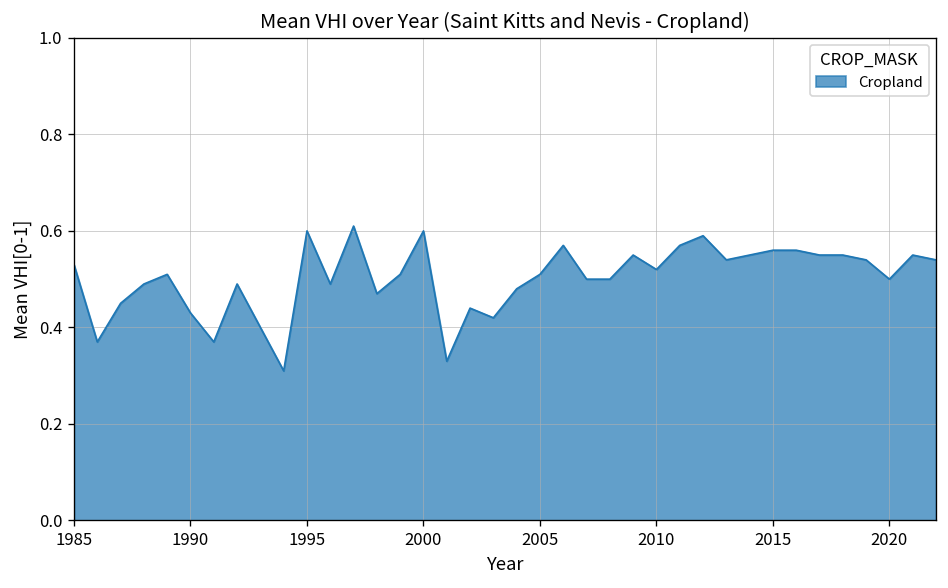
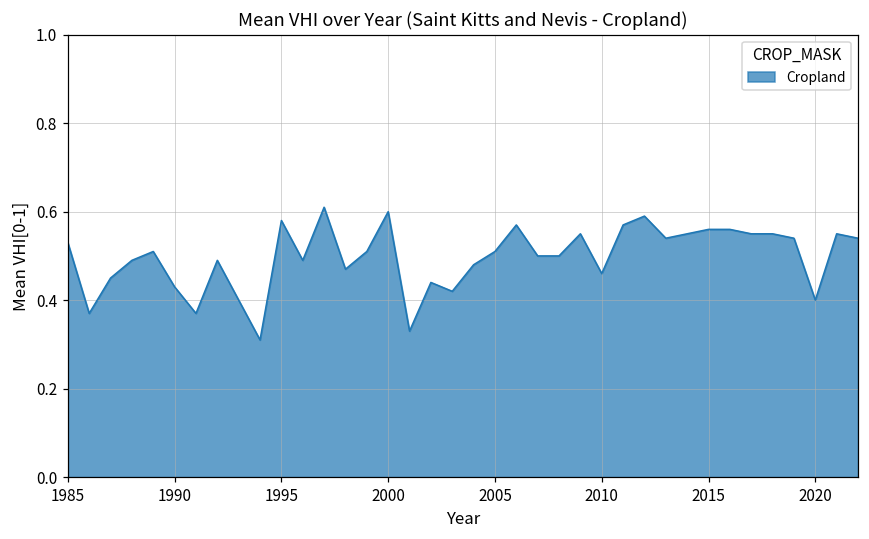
1995: 0.60 -> 0.58
2010: 0.52 -> 0.46
2020: 0.5 -> 0.4
